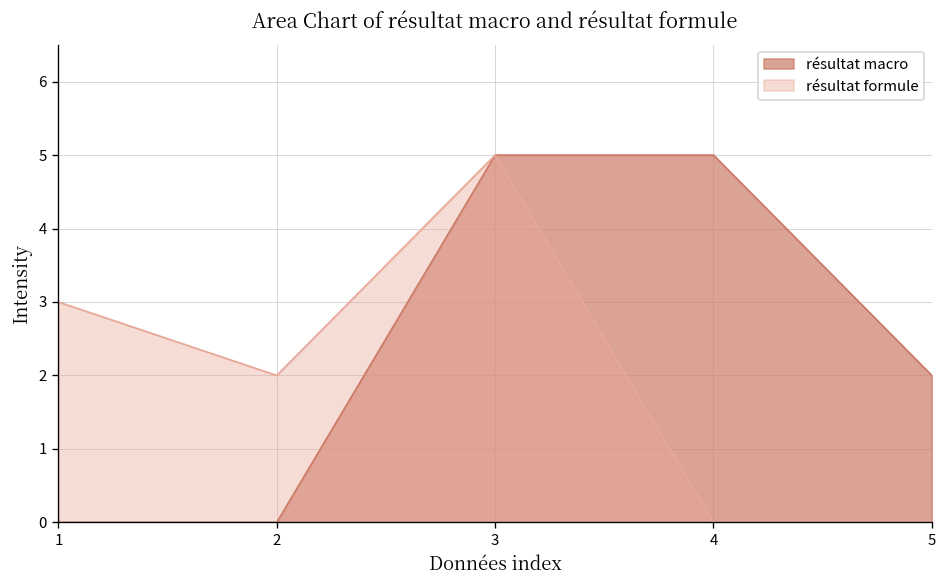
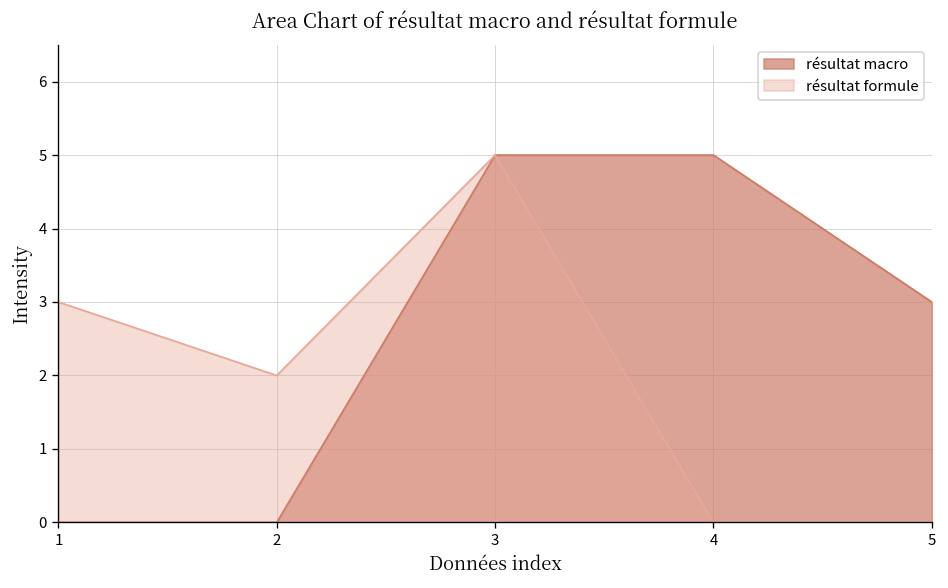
résultat macro, 5: 2 -> 3
